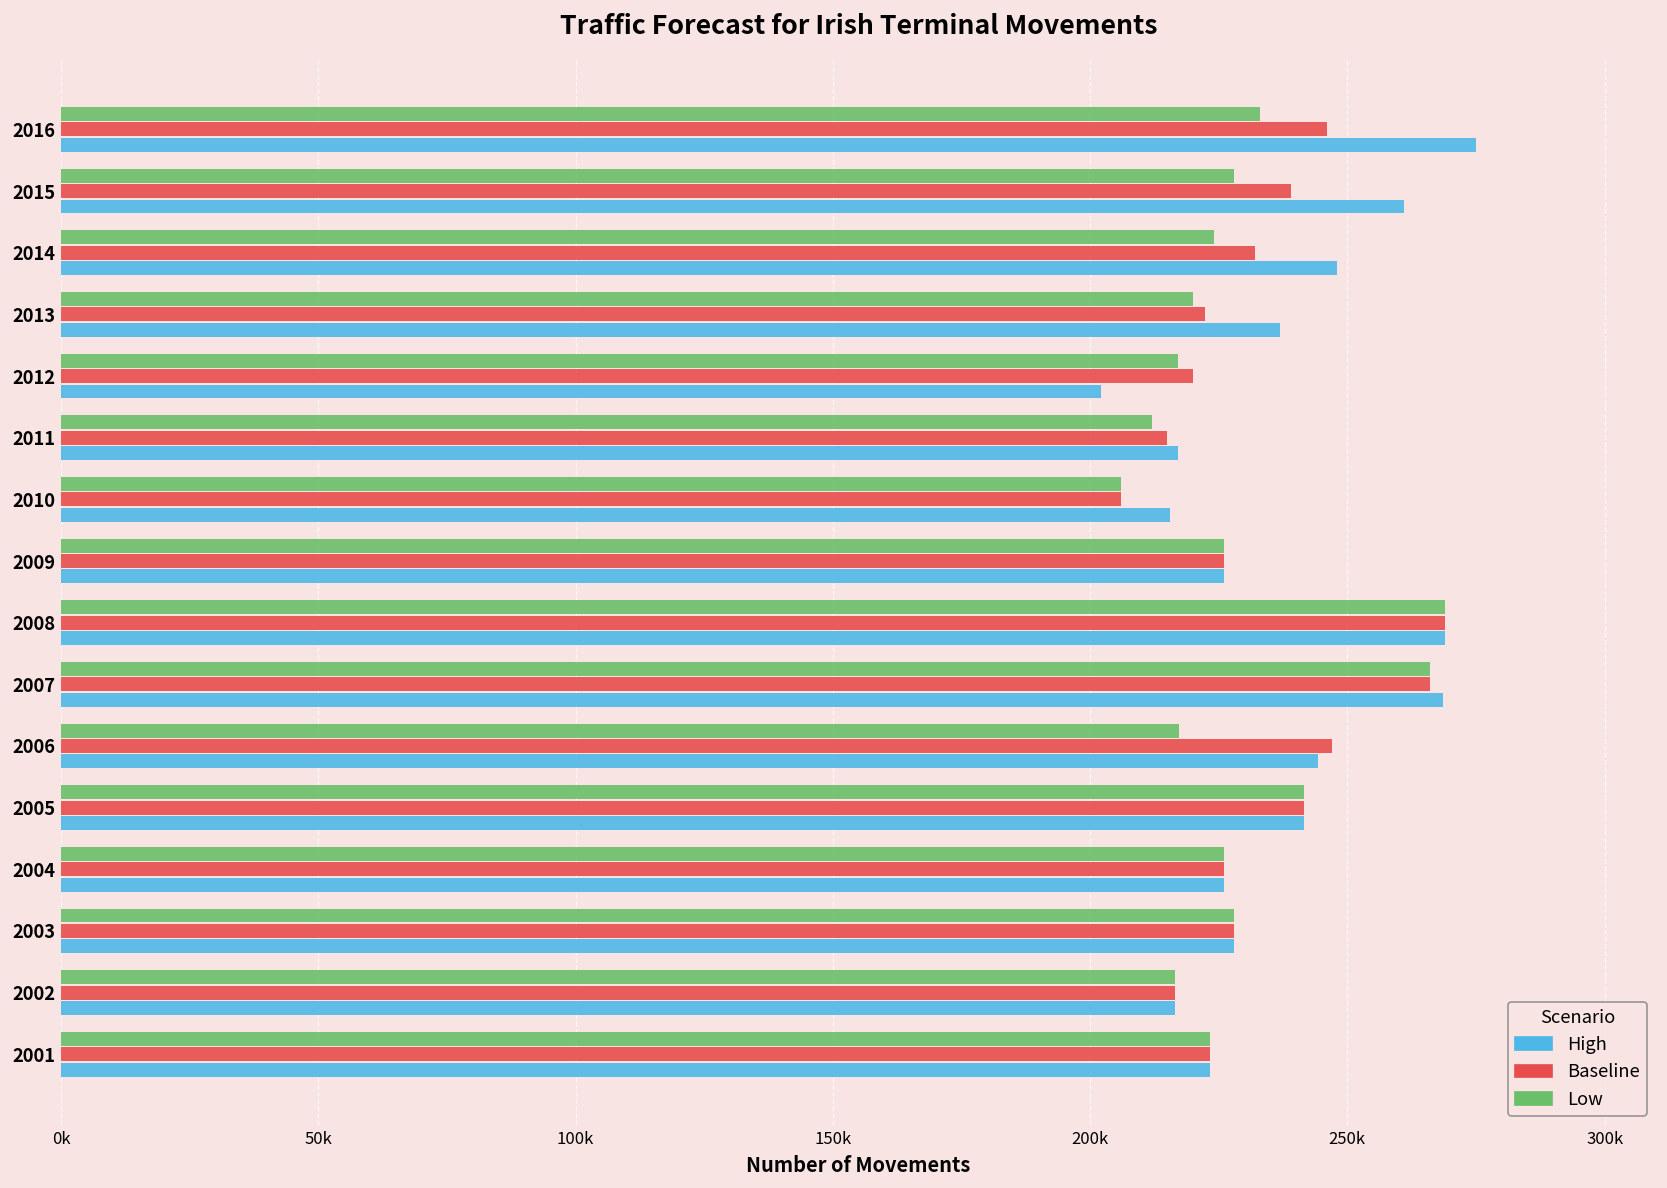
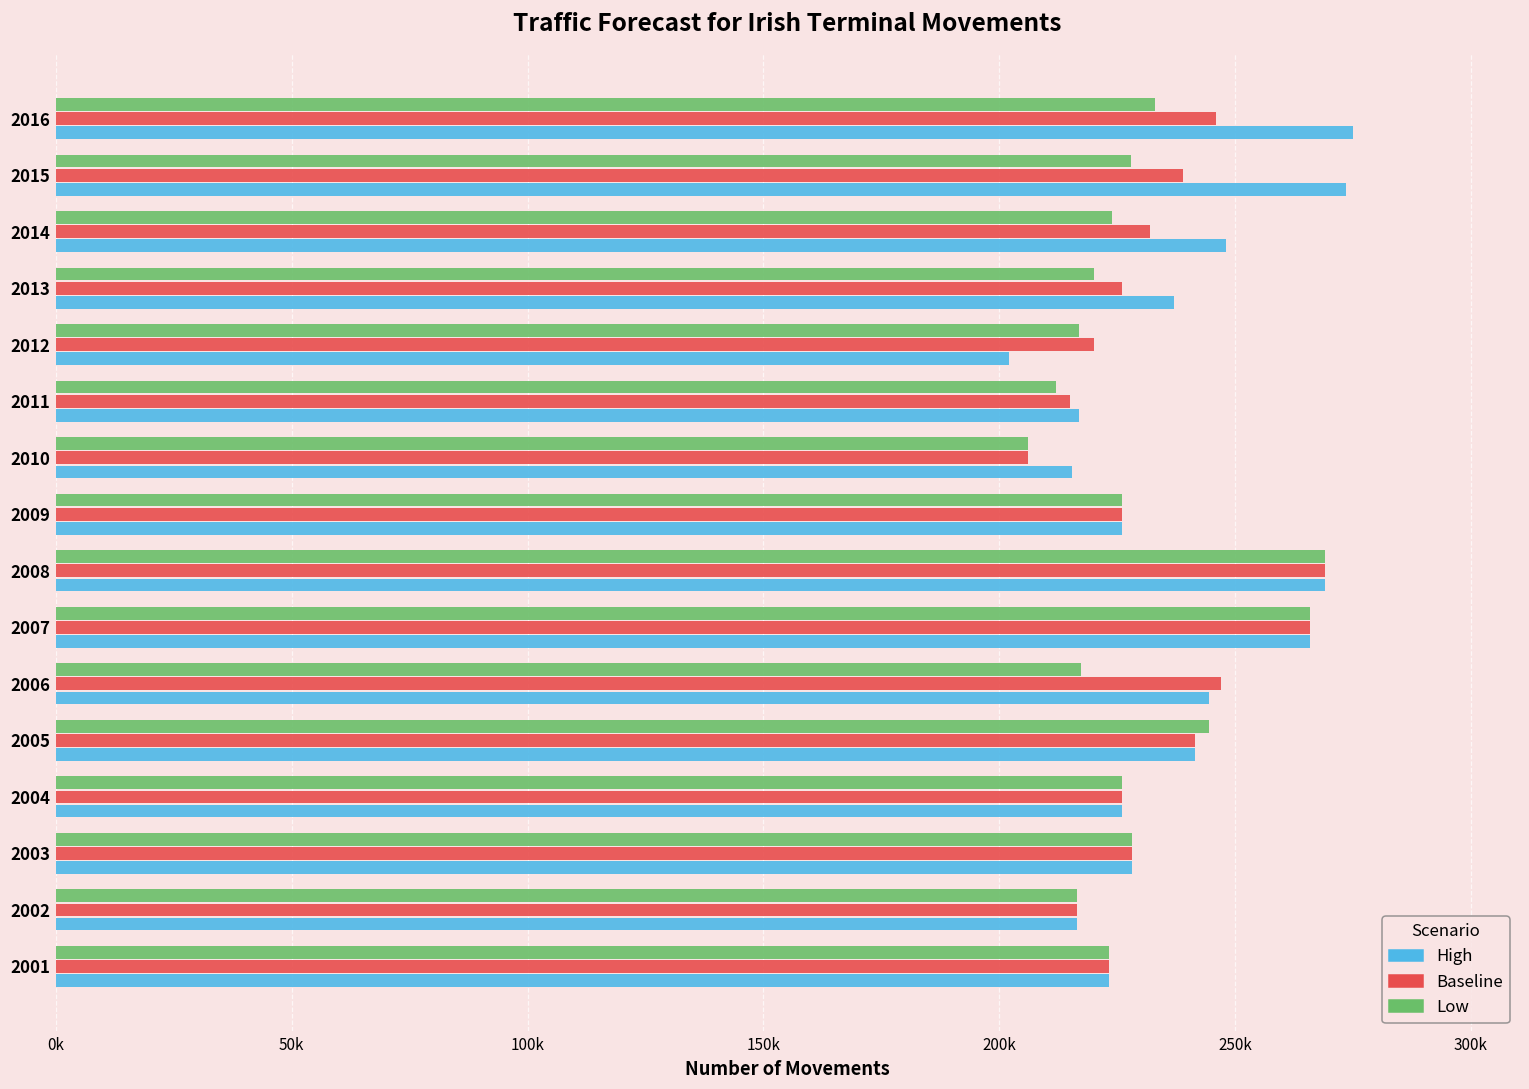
High, 2015: 261000 -> 274000
Baseline, 2013: 222000 -> 226000
High, 2007: 269000 -> 266000
Low, 2005: 242000 -> 244000
